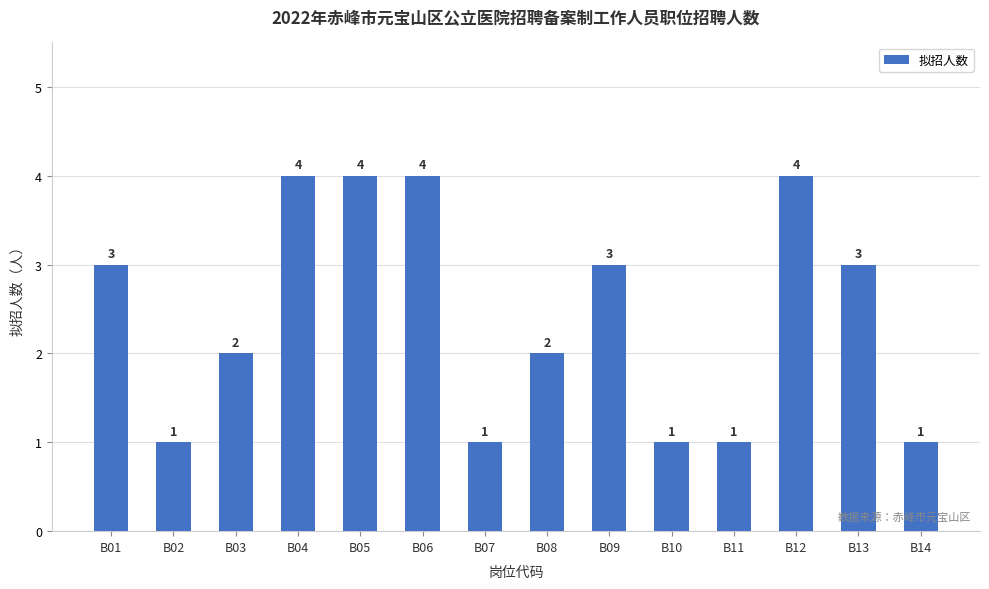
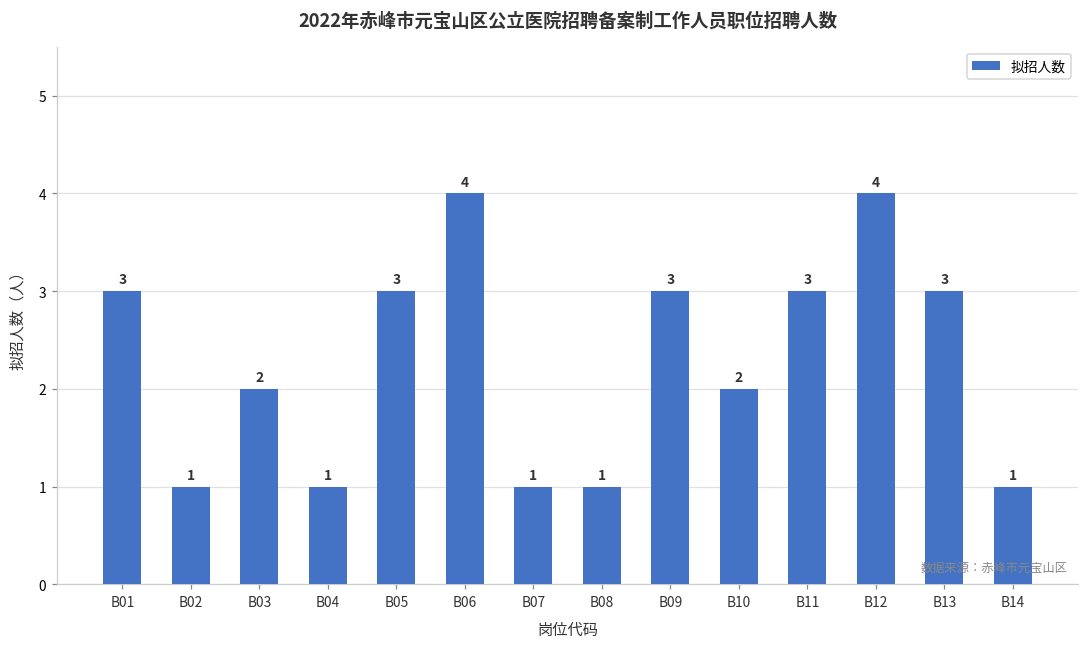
B04: 4 -> 1
B05: 4 -> 3
B08: 2 -> 1
B10: 1 -> 2
B11: 1 -> 3
